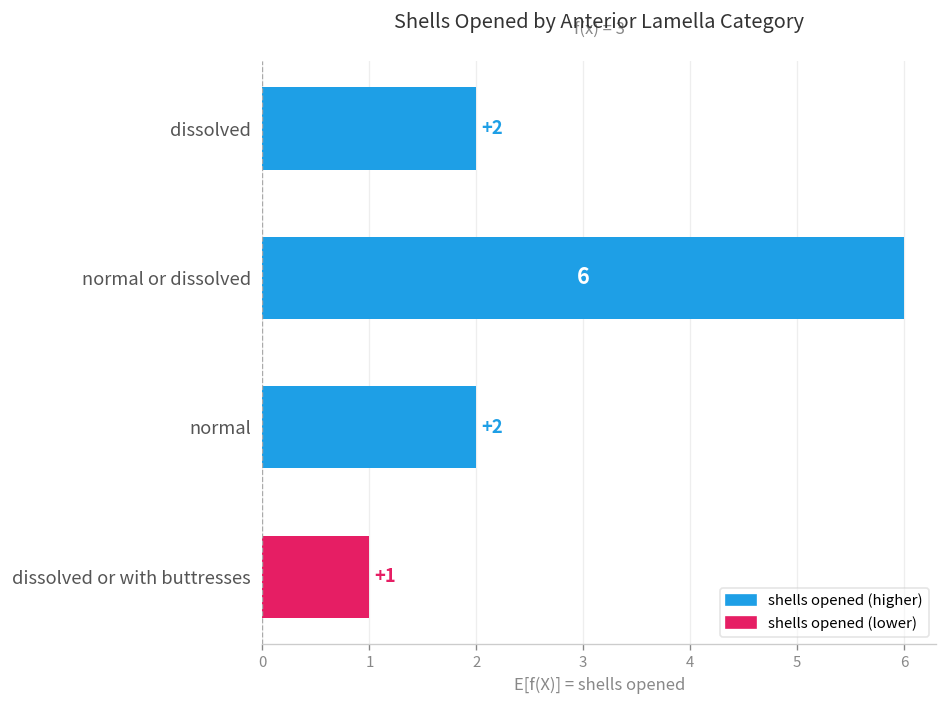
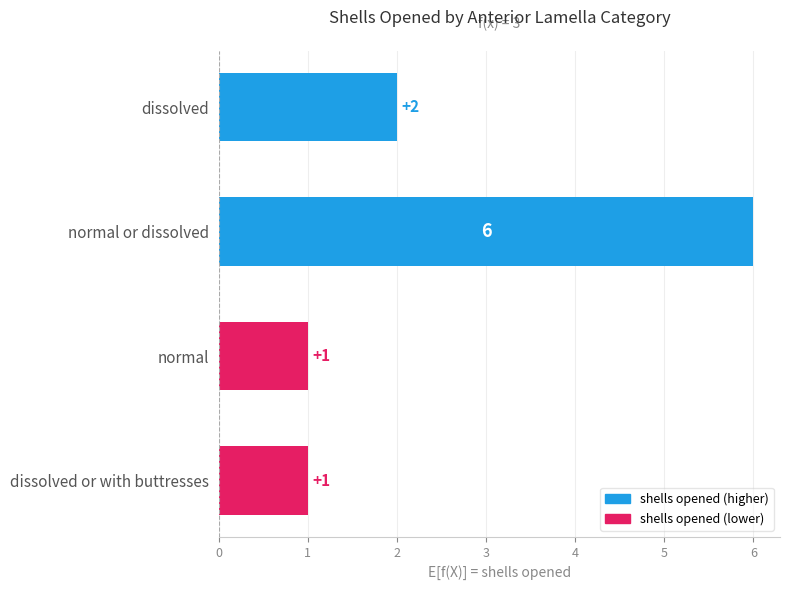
normal: +2 -> +1
